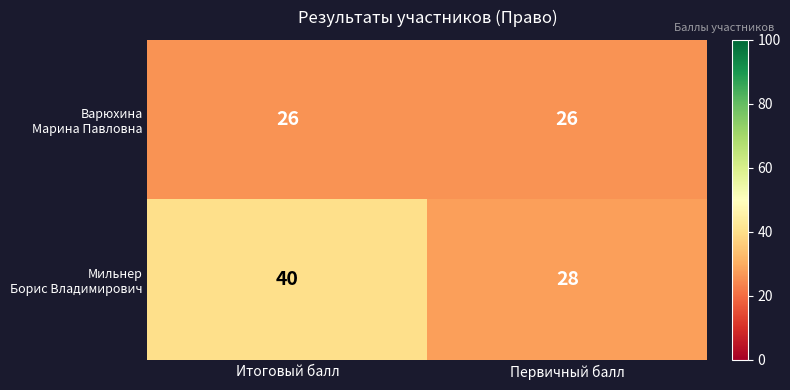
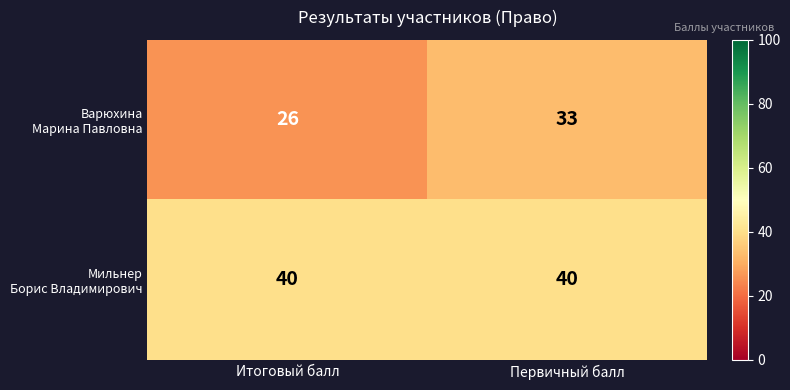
Варюхина Марина Павловна, Первичный балл: 26 -> 33
Мильнер Борис Владимирович, Первичный балл: 28 -> 40
